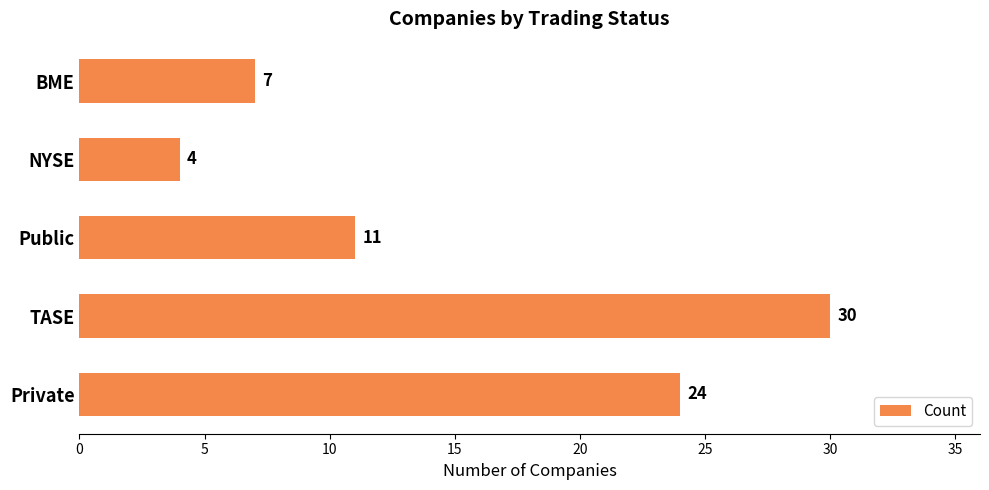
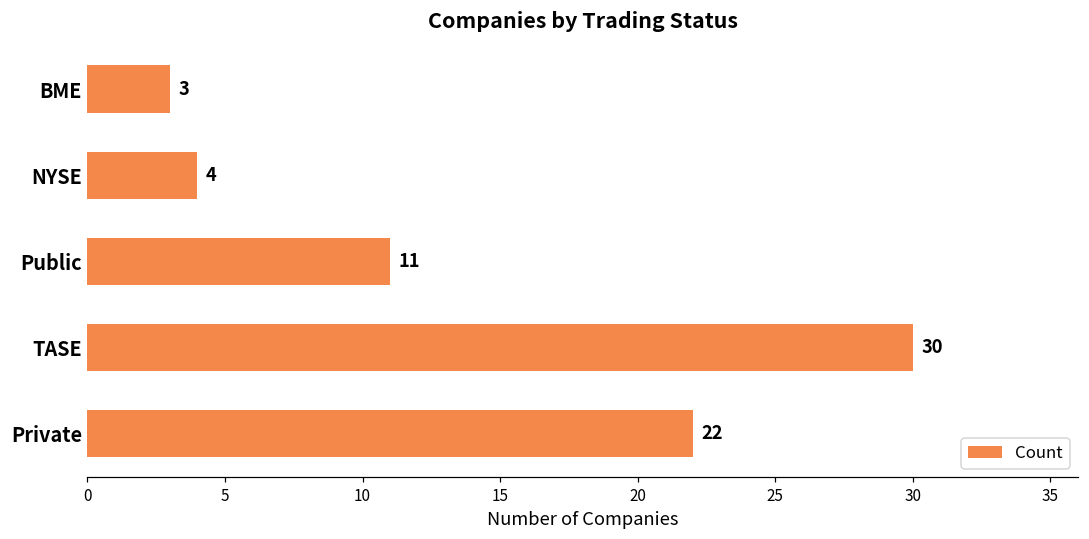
BME: 7 -> 3
Private: 24 -> 22
